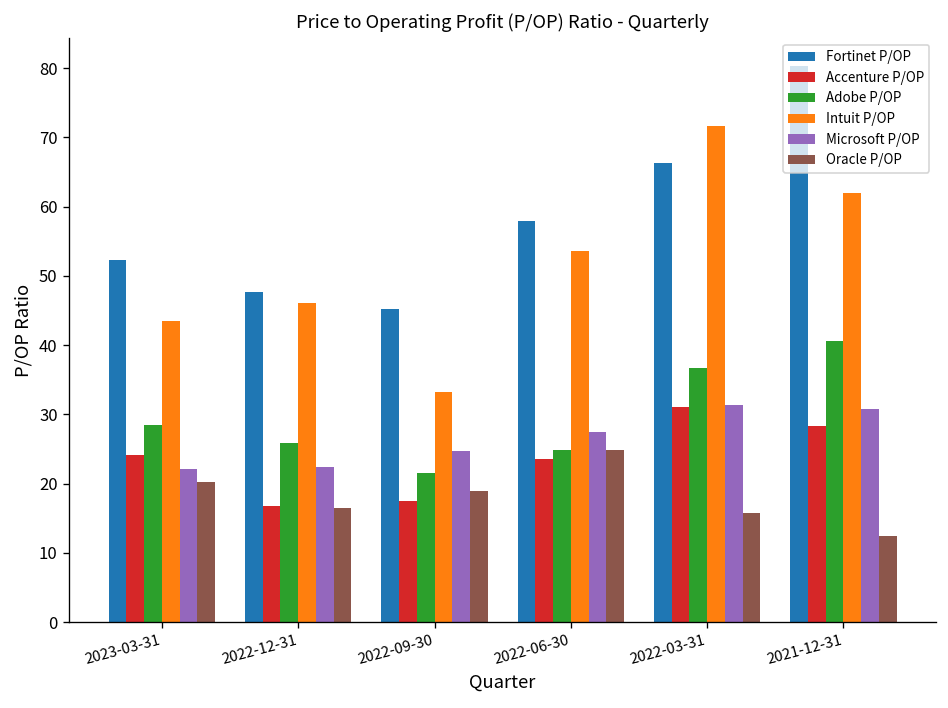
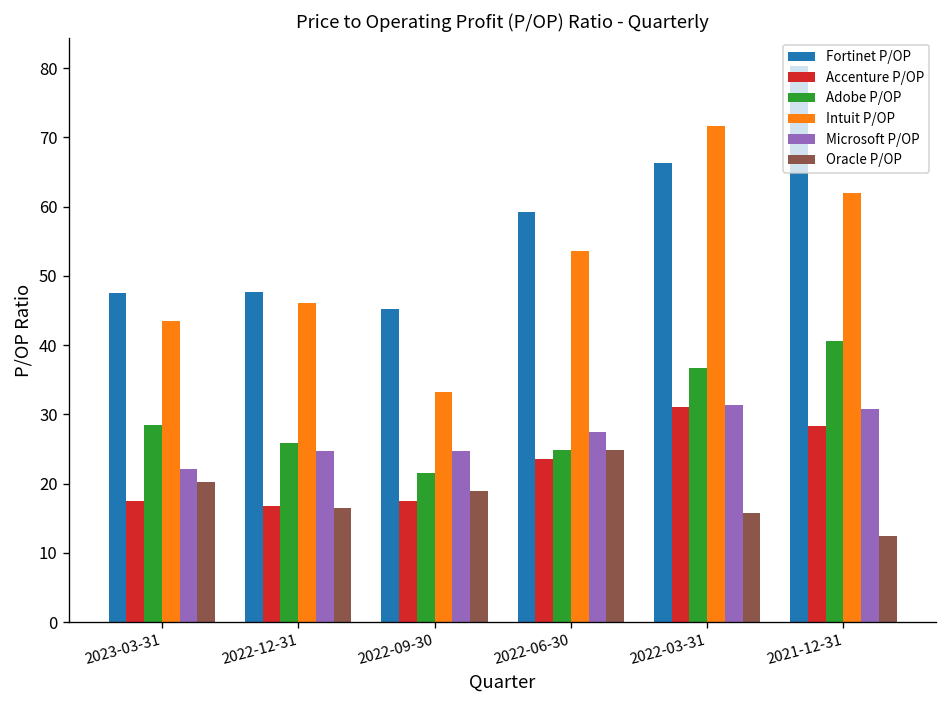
Fortinet P/OP, 2023-03-31: 52 -> 48
Accenture P/OP, 2023-03-31: 24 -> 18
Microsoft P/OP, 2022-12-31: 22 -> 25
Fortinet P/OP, 2022-06-30: 58 -> 59
